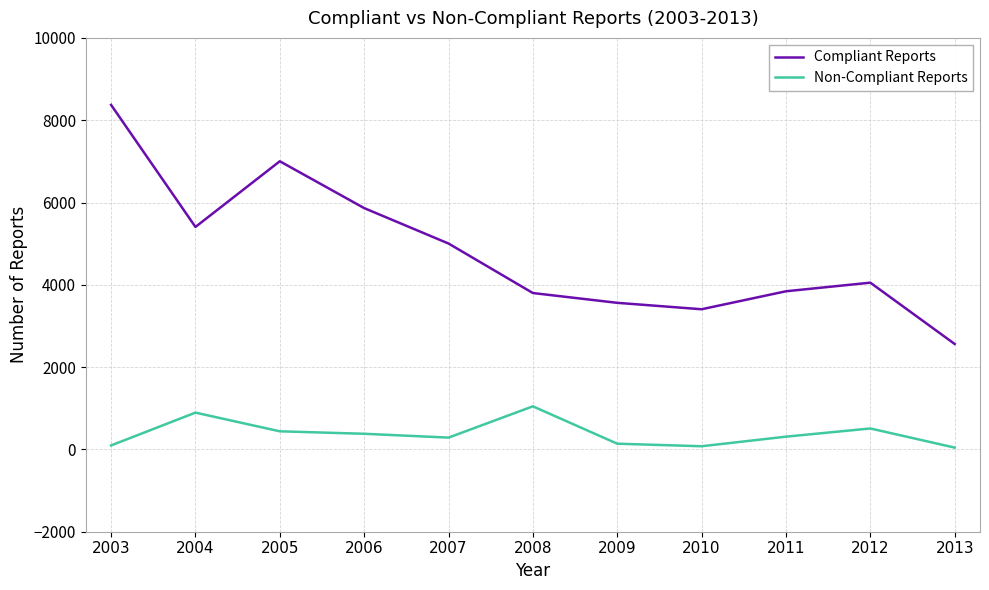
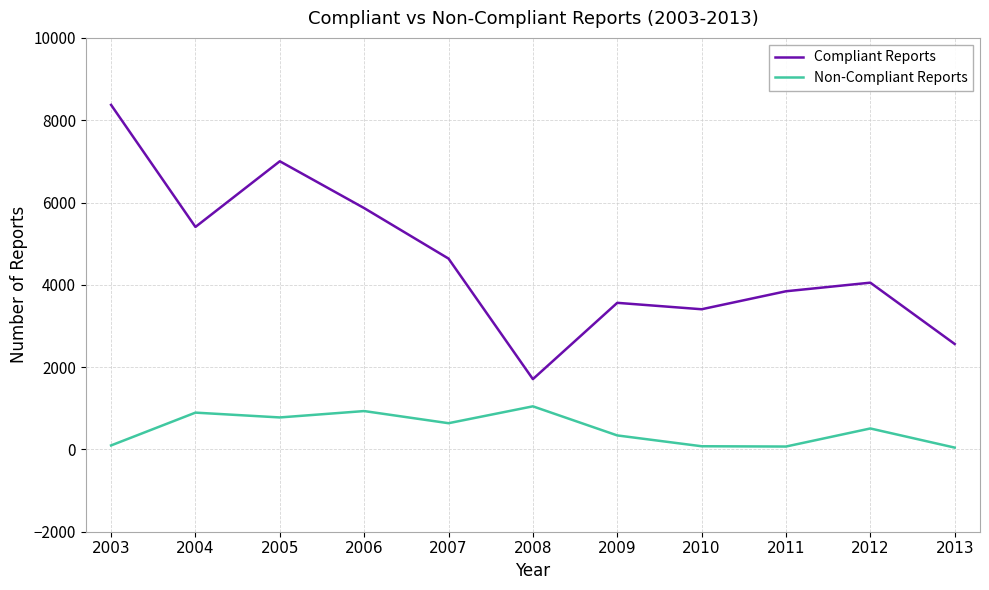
Non-Compliant Reports, 2005: 400 -> 800
Non-Compliant Reports, 2006: 400 -> 900
Compliant Reports, 2007: 5000 -> 4600
Non-Compliant Reports, 2007: 300 -> 600
Compliant Reports, 2008: 3800 -> 1700
Non-Compliant Reports, 2009: 100 -> 300
Non-Compliant Reports, 2011: 300 -> 100
